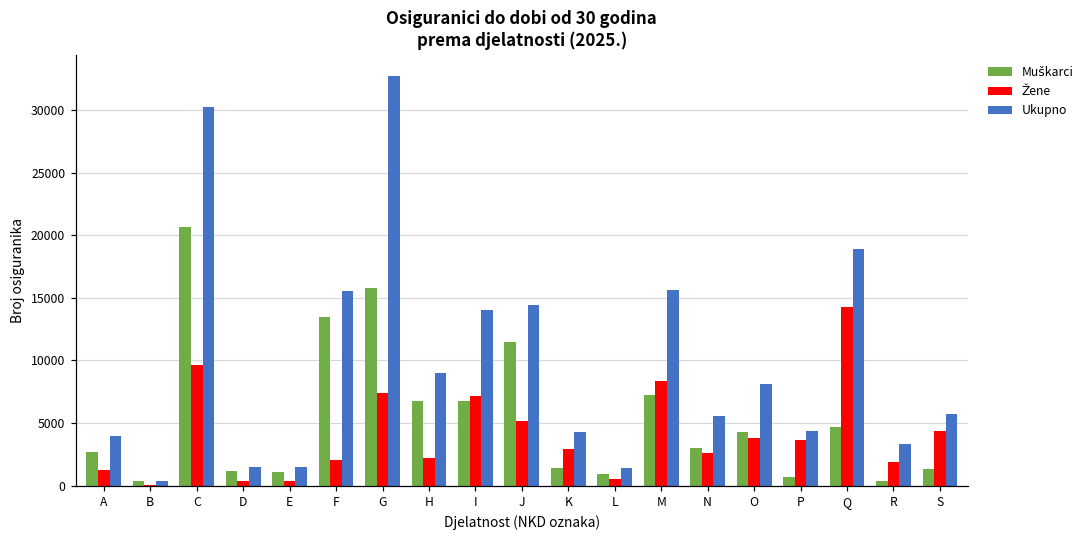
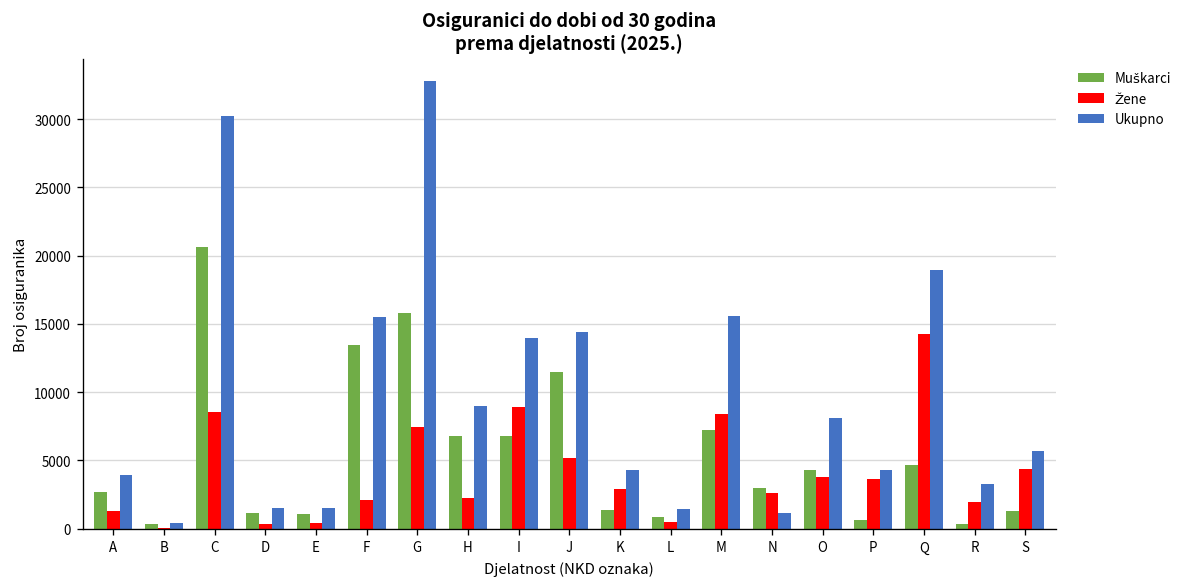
Žene, C: 9600 -> 8500
Žene, I: 7200 -> 8900
Ukupno, N: 5600 -> 1100
